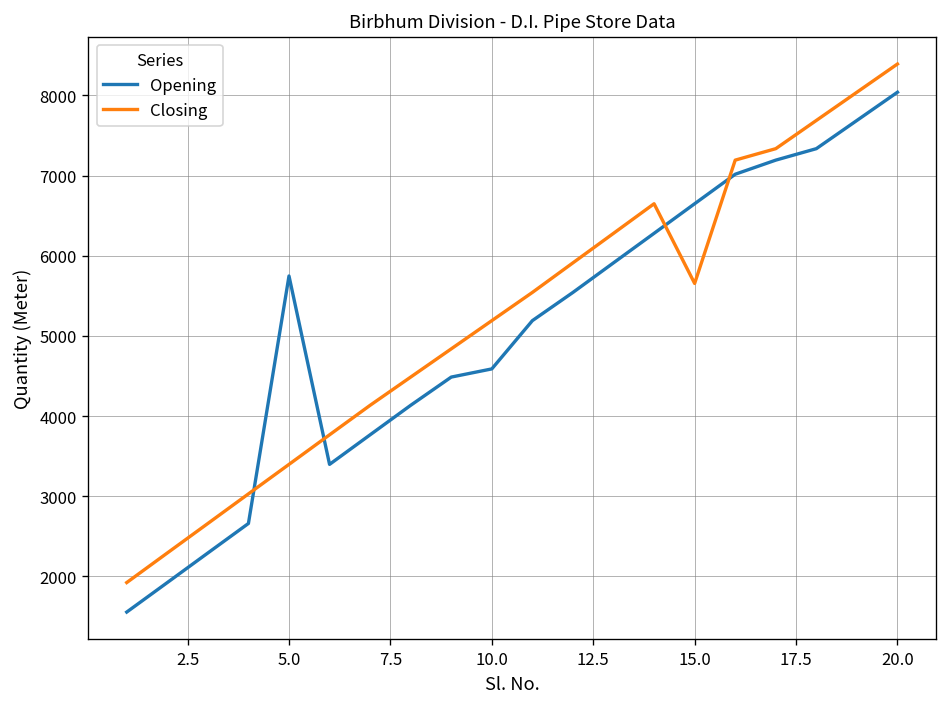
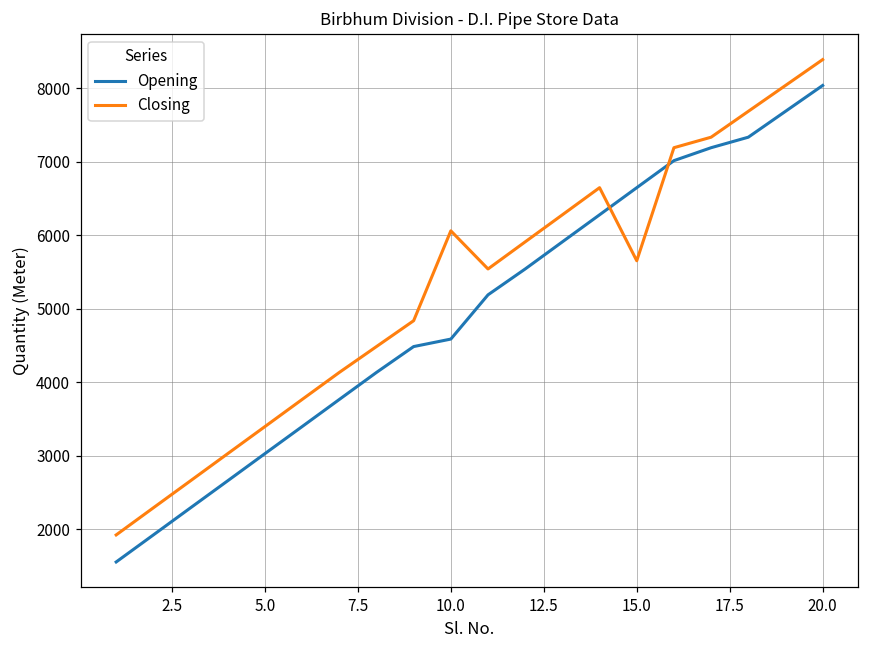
Opening, 5.0: 5700 -> 3000
Closing, 10.0: 5200 -> 6100
